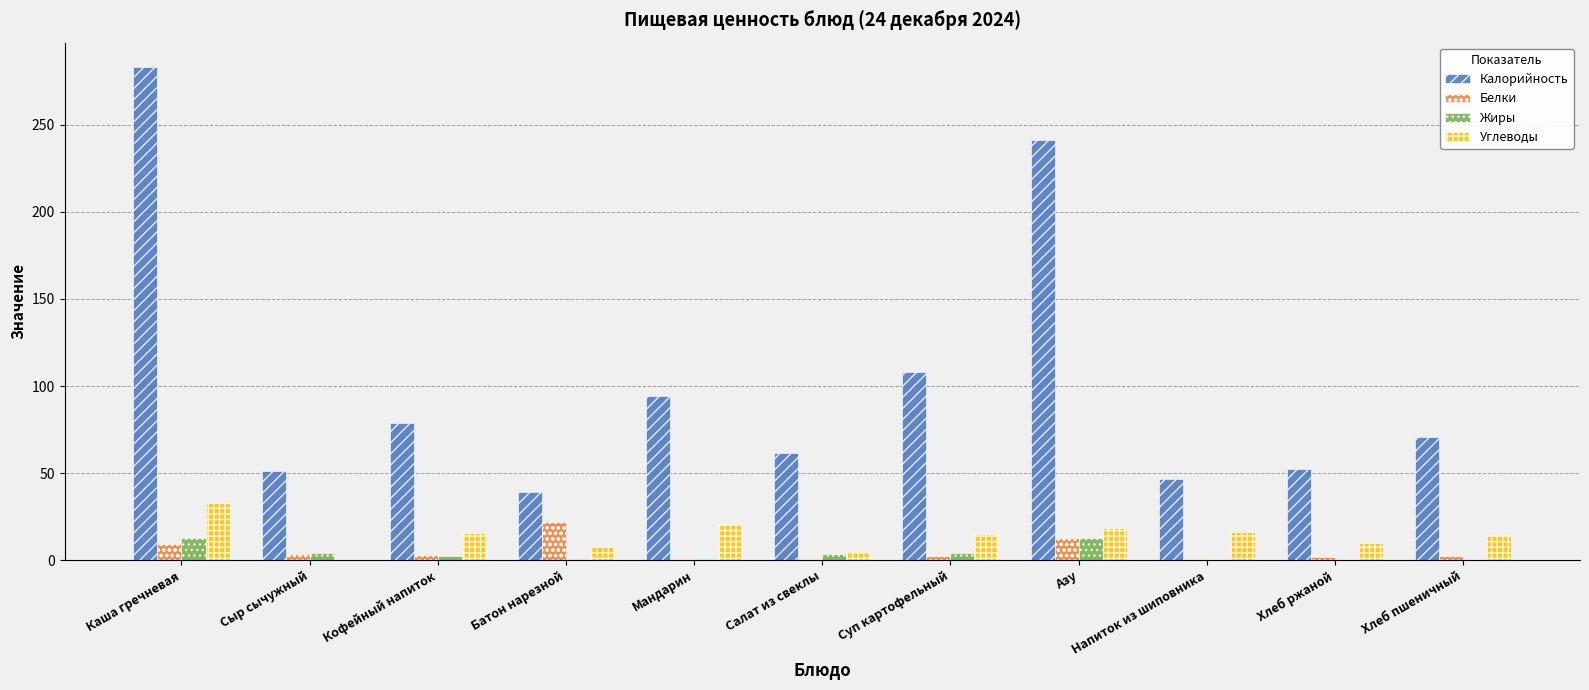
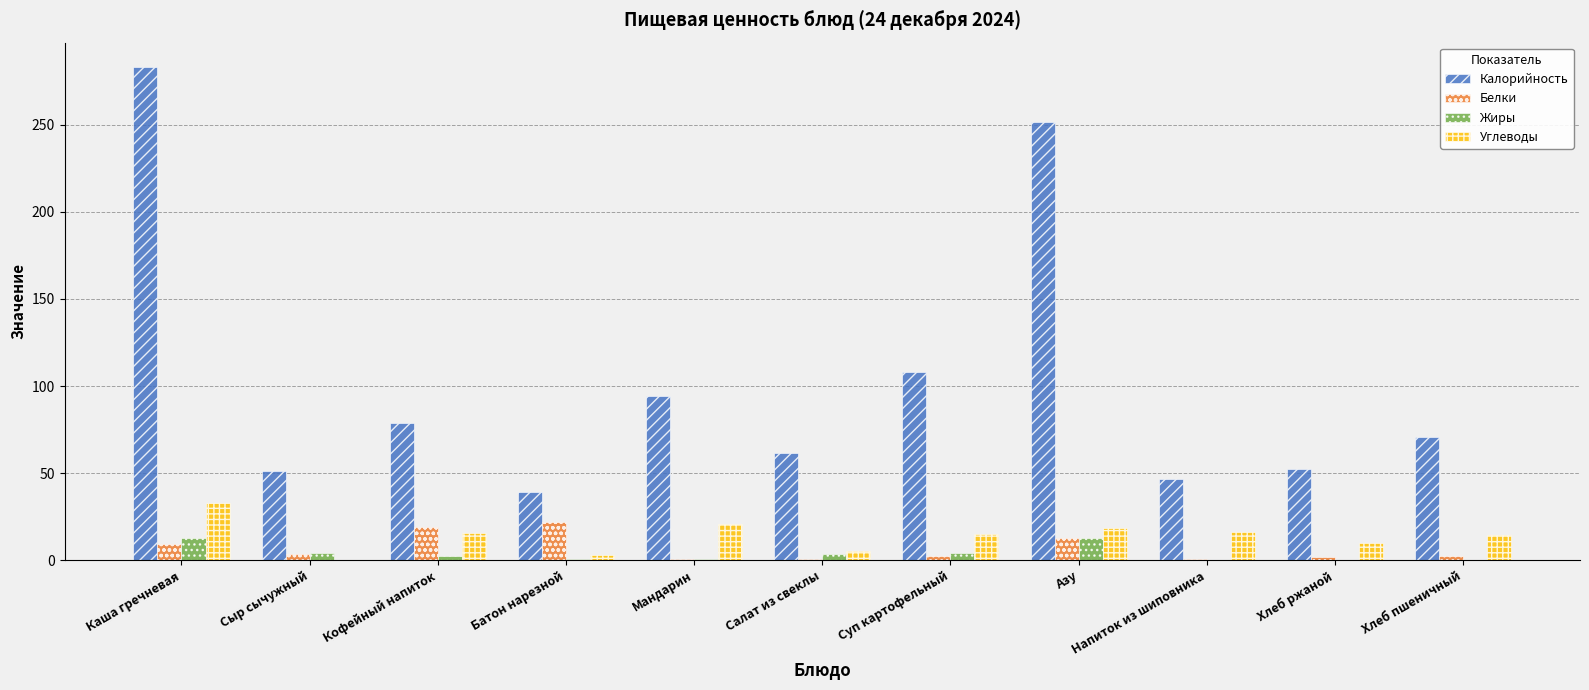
Белки, Кофейный напиток: 3 -> 19
Углеводы, Батон нарезной: 8 -> 3
Калорийность, Азу: 241 -> 252
